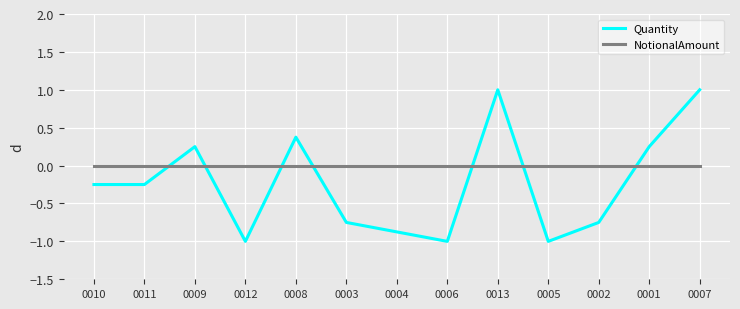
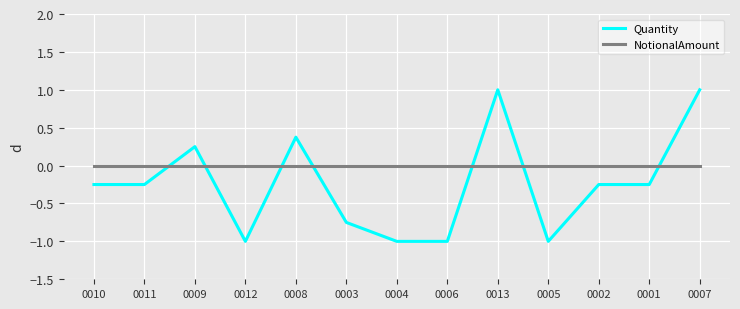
Quantity, 0004: -0.9 -> -1.0
Quantity, 0002: -0.8 -> -0.3
Quantity, 0001: 0.3 -> -0.3
